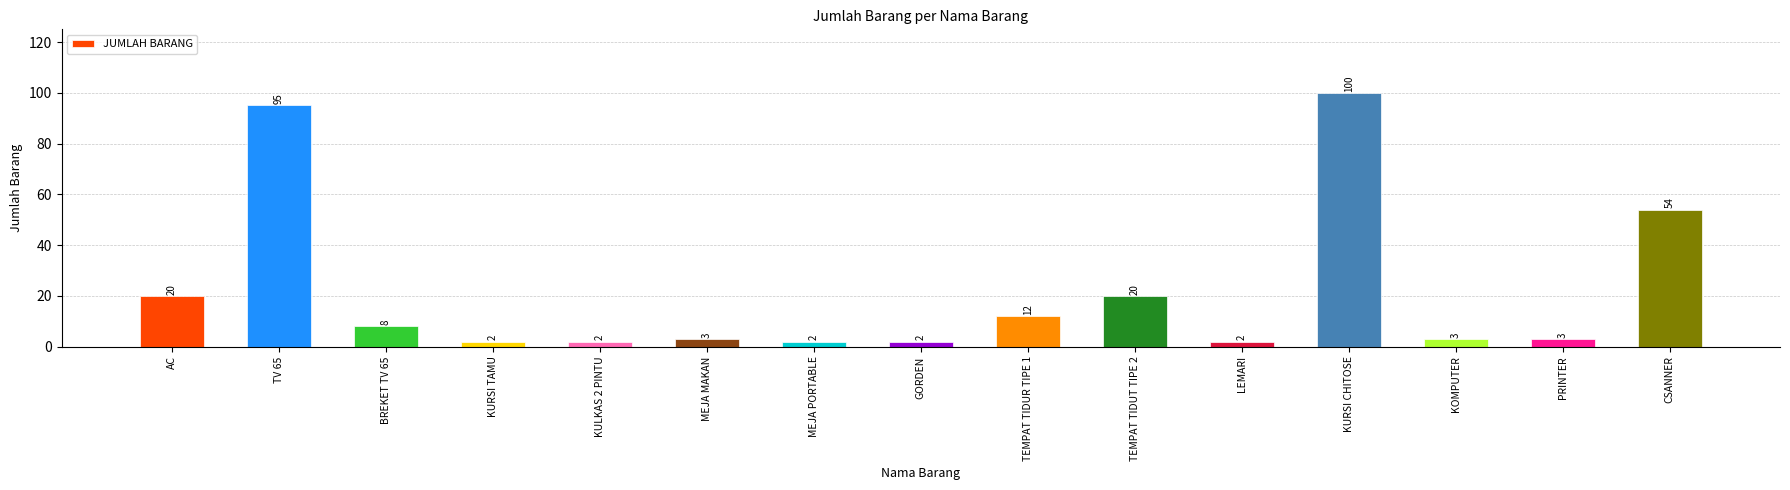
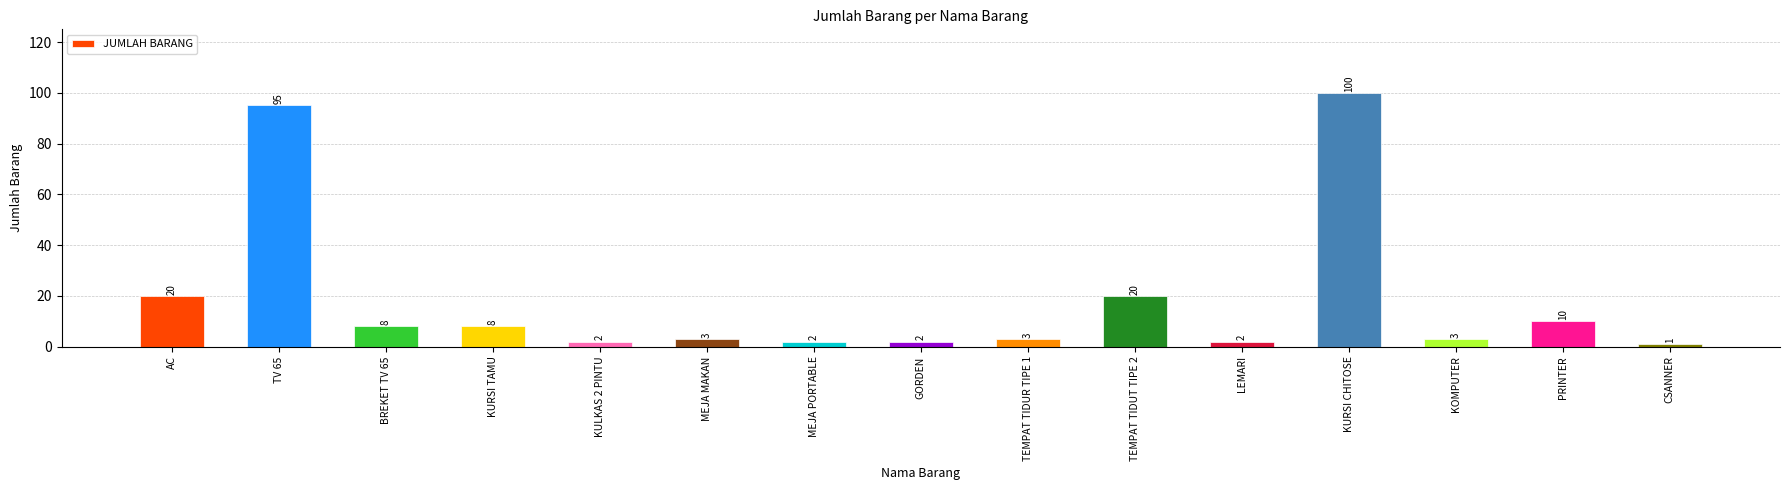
KURSI TAMU: 2 -> 8
TEMPAT TIDUR TIPE 1: 12 -> 3
PRINTER: 3 -> 10
CSANNER: 54 -> 1
